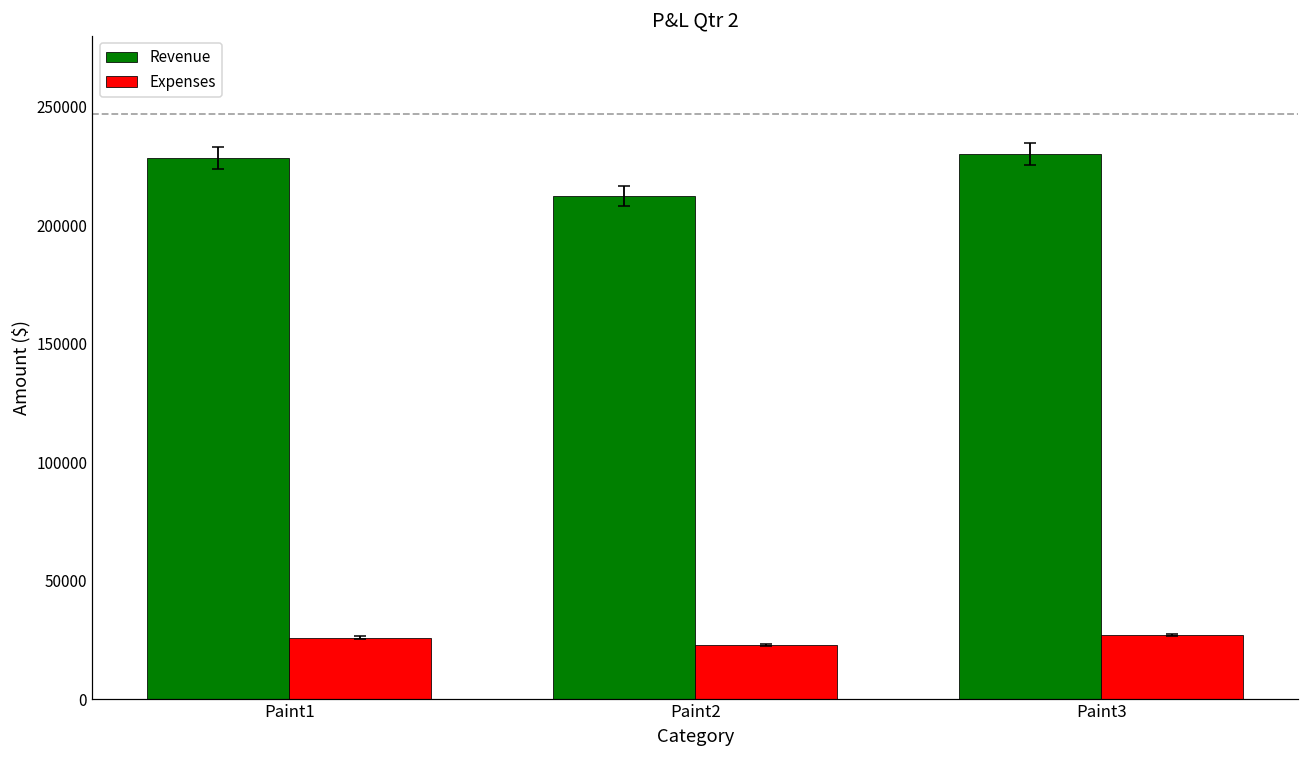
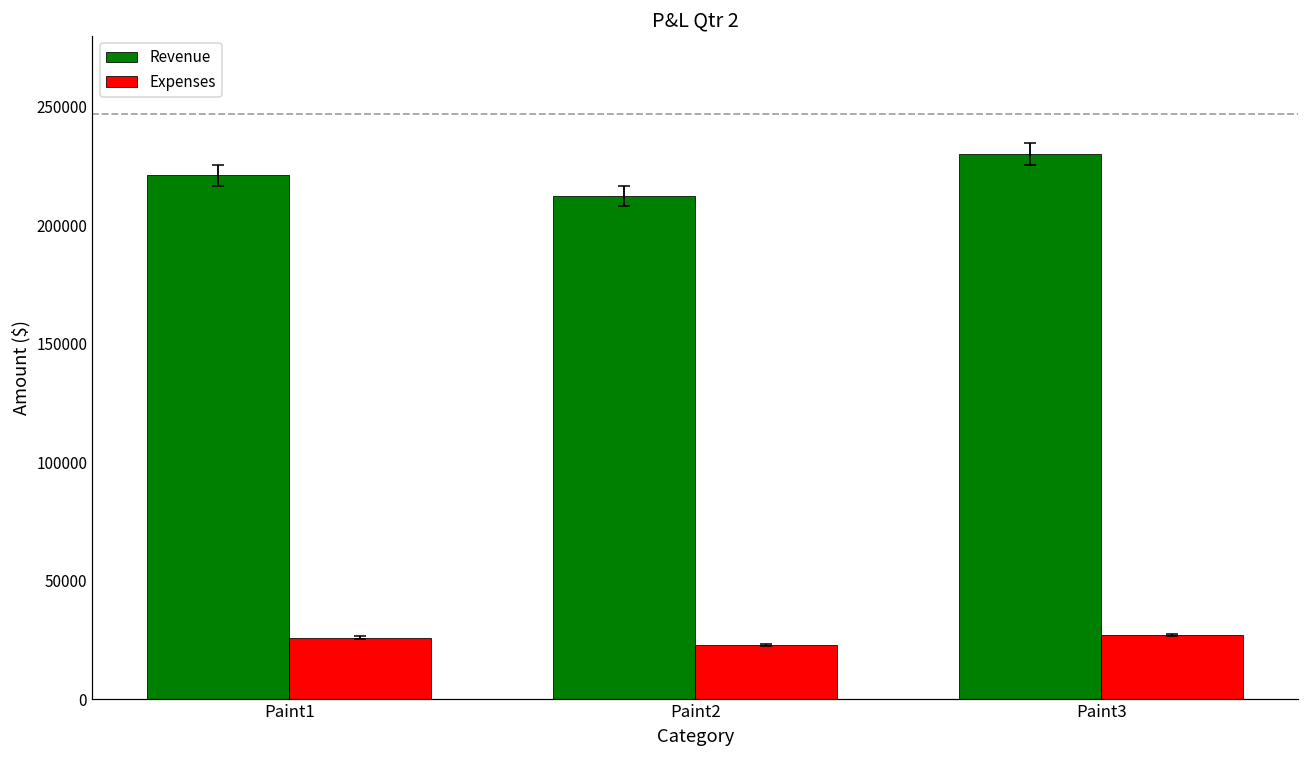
Revenue, Paint1: 228000 -> 221000
